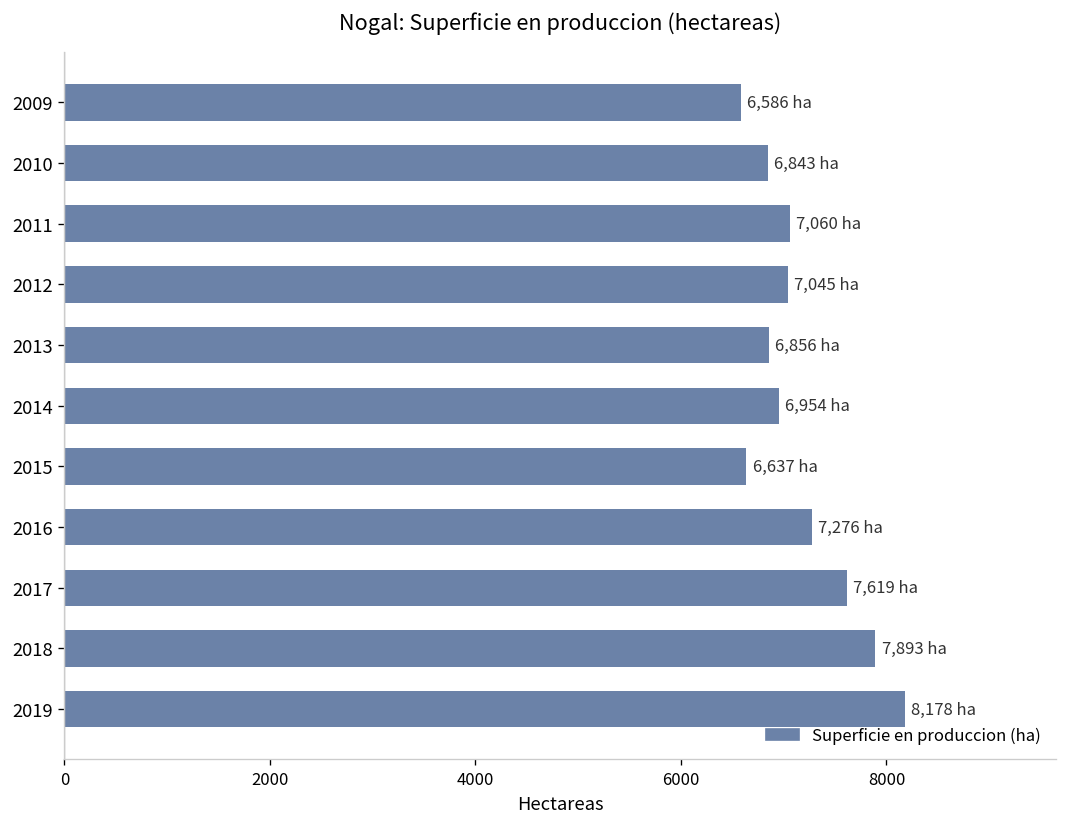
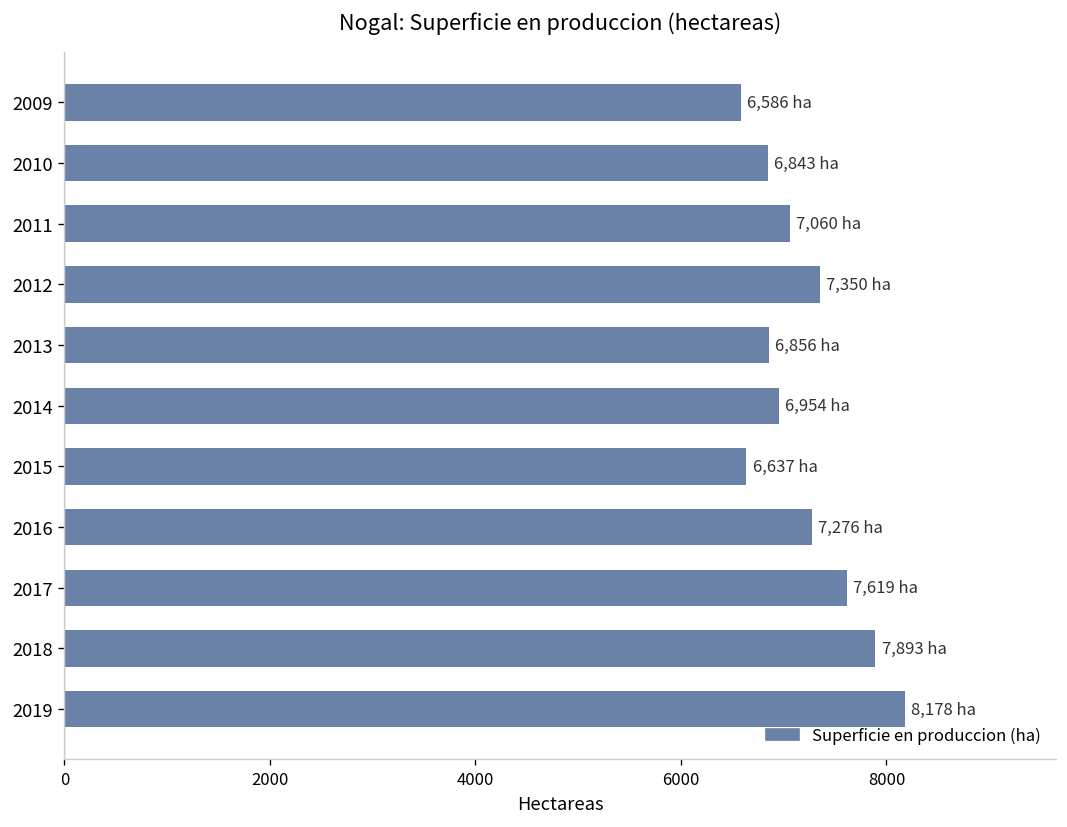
2012: 7,045 -> 7,350
